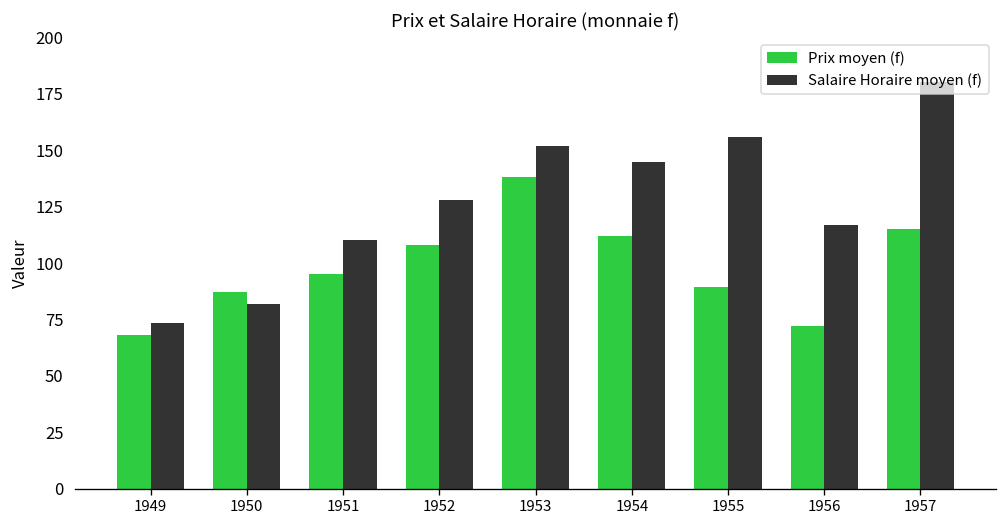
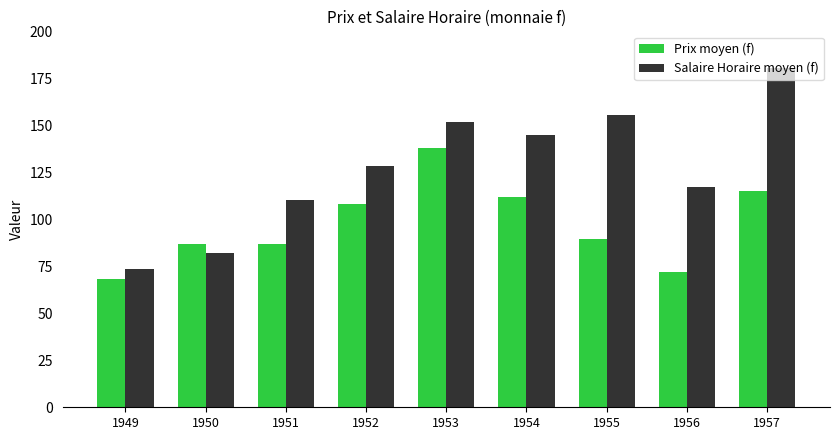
Prix moyen (f), 1951: 95 -> 87
